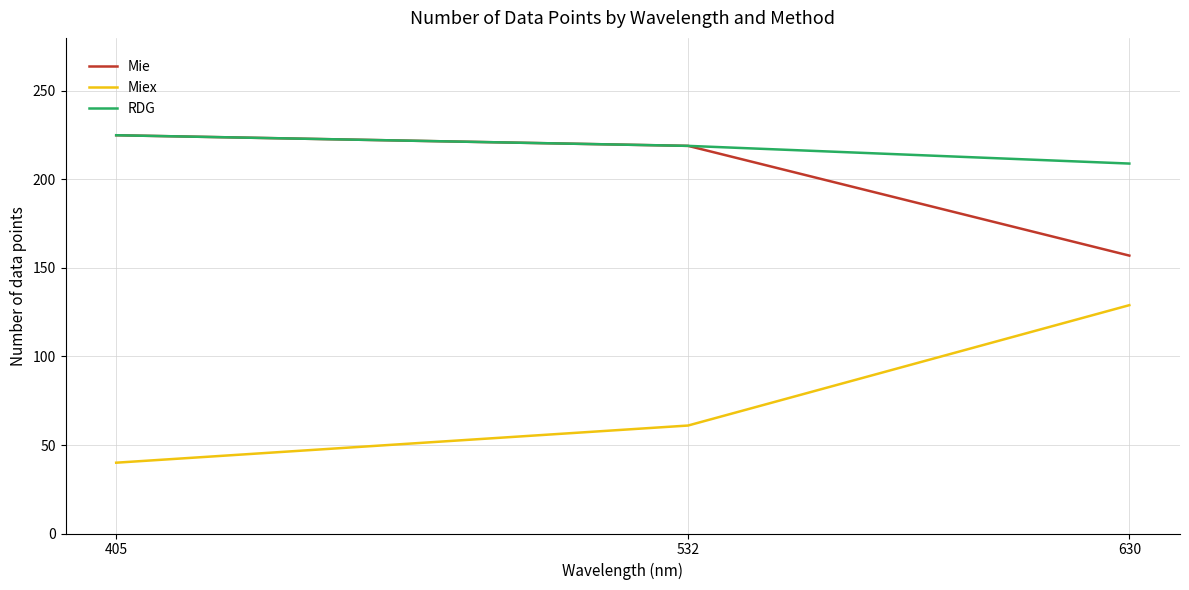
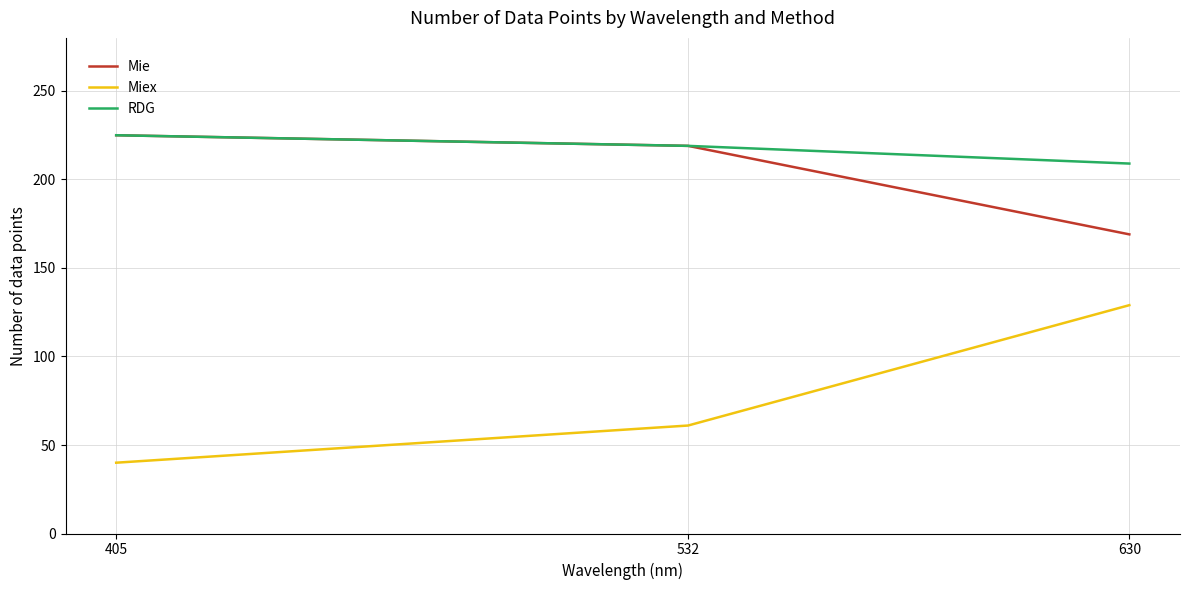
Mie, 630: 157 -> 169
